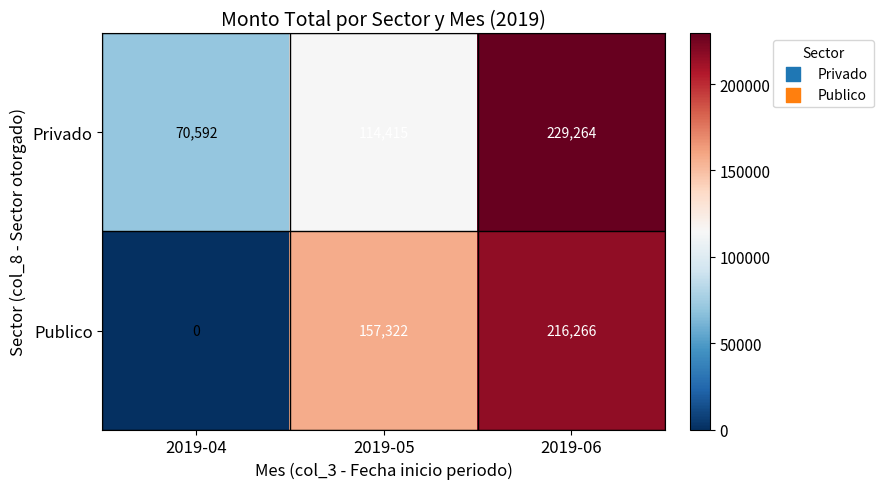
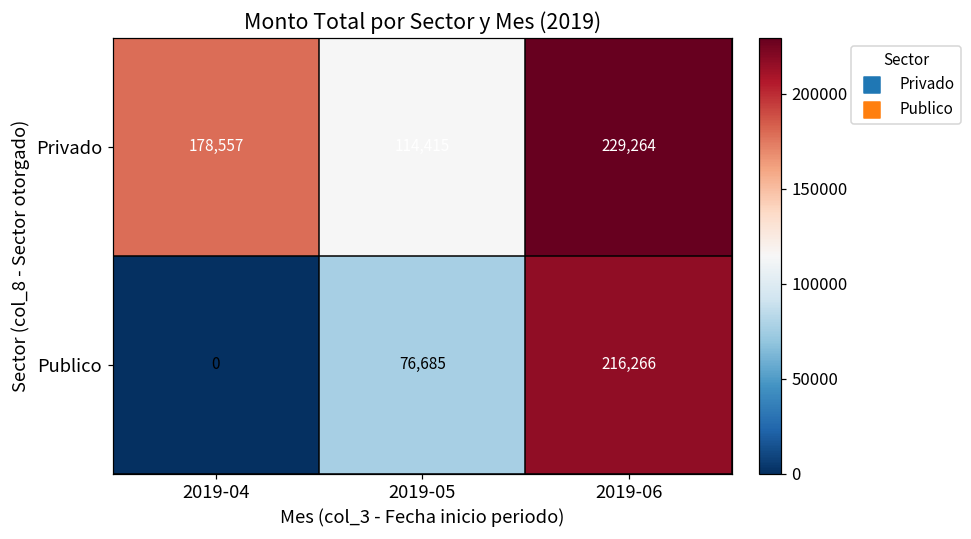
Privado, 2019-04: 70,592 -> 178,557
Publico, 2019-05: 157,322 -> 76,685
